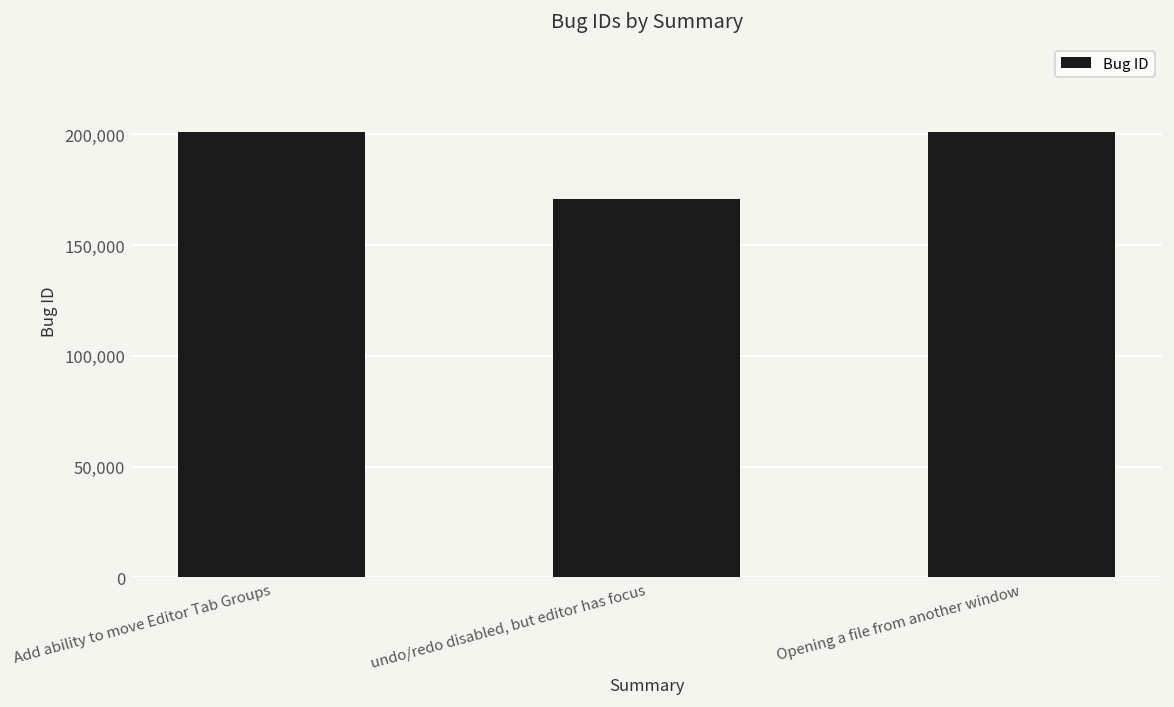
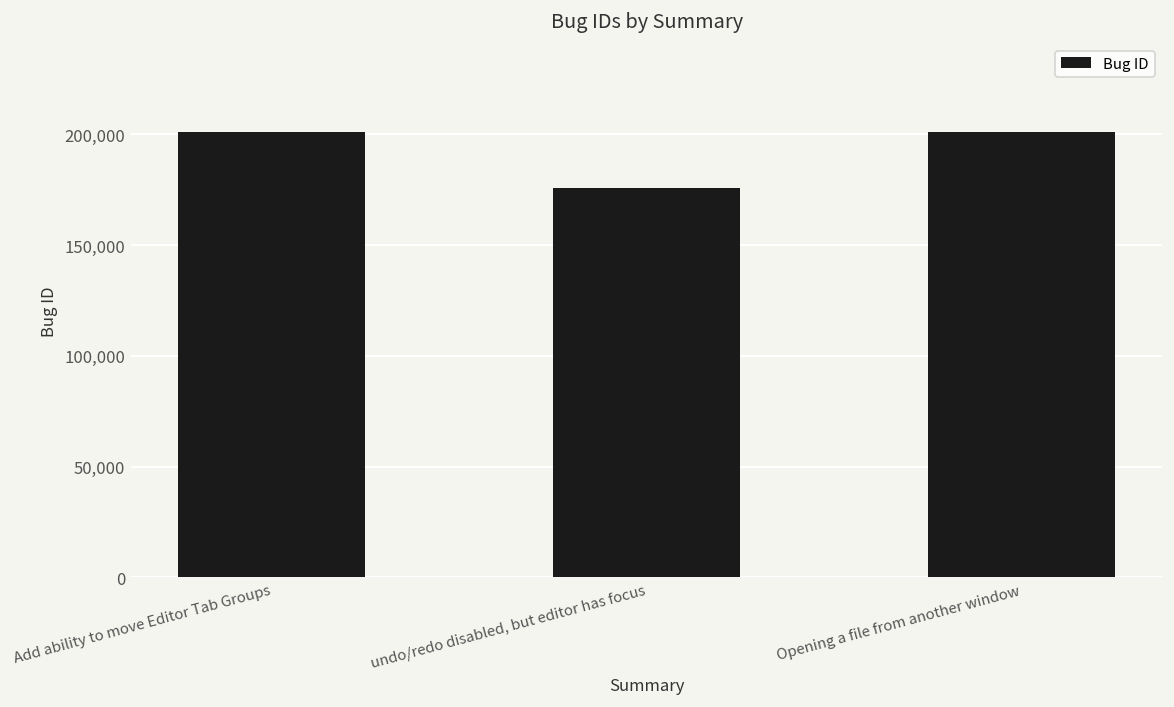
undo/redo disabled, but editor has focus: 171,000 -> 176,000
